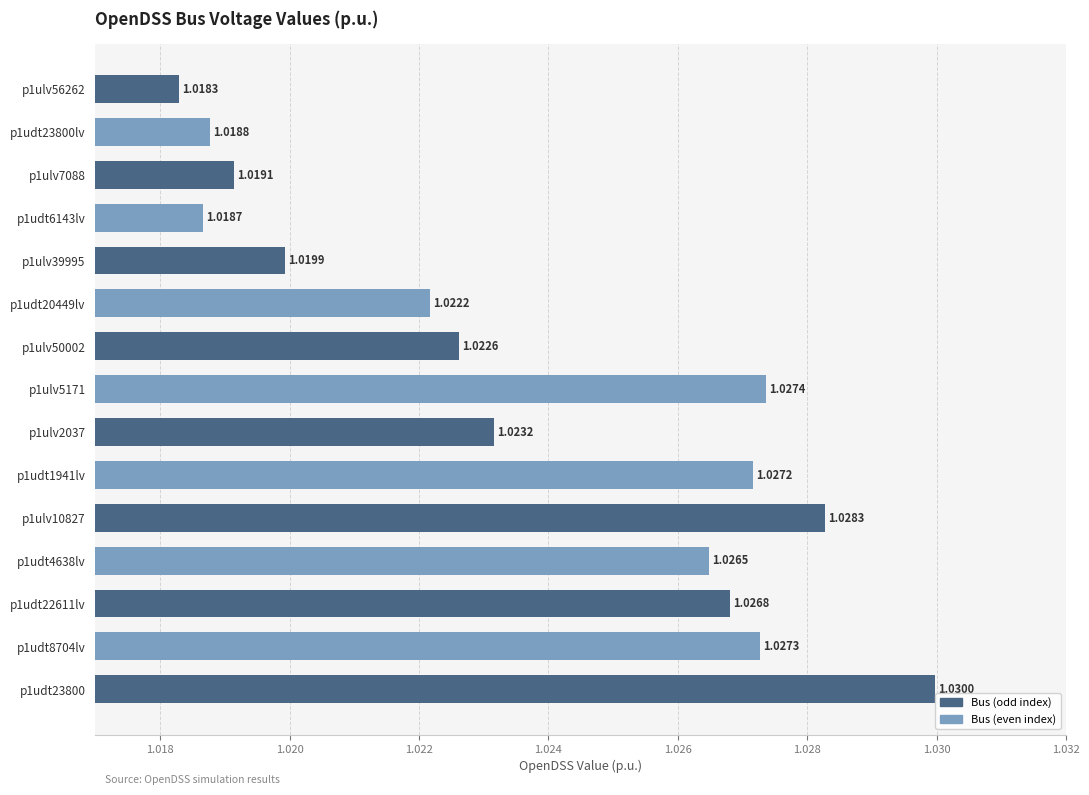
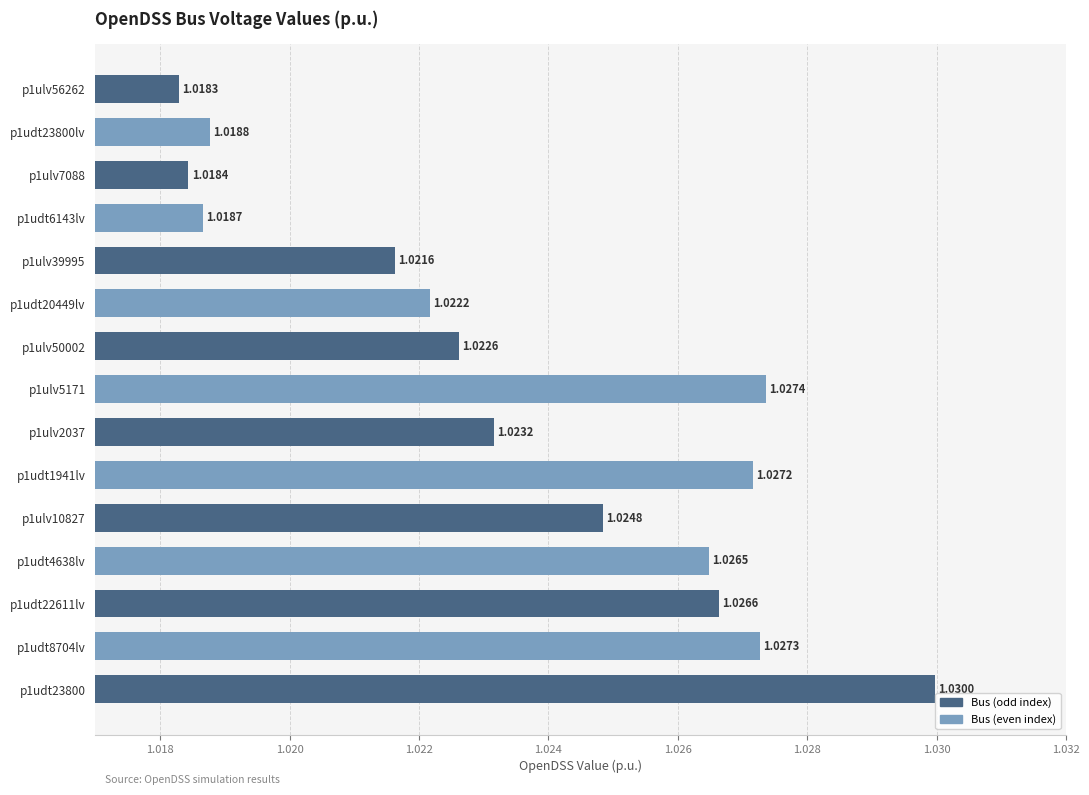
p1ulv7088: 1.0191 -> 1.0184
p1ulv39995: 1.0199 -> 1.0216
p1ulv10827: 1.0283 -> 1.0248
p1udt22611lv: 1.0268 -> 1.0266
